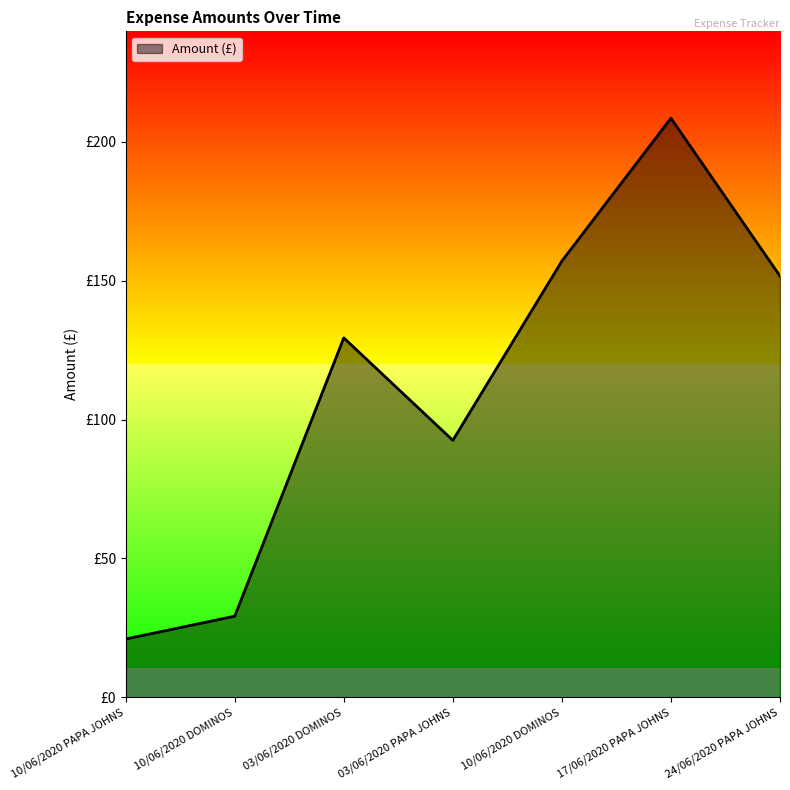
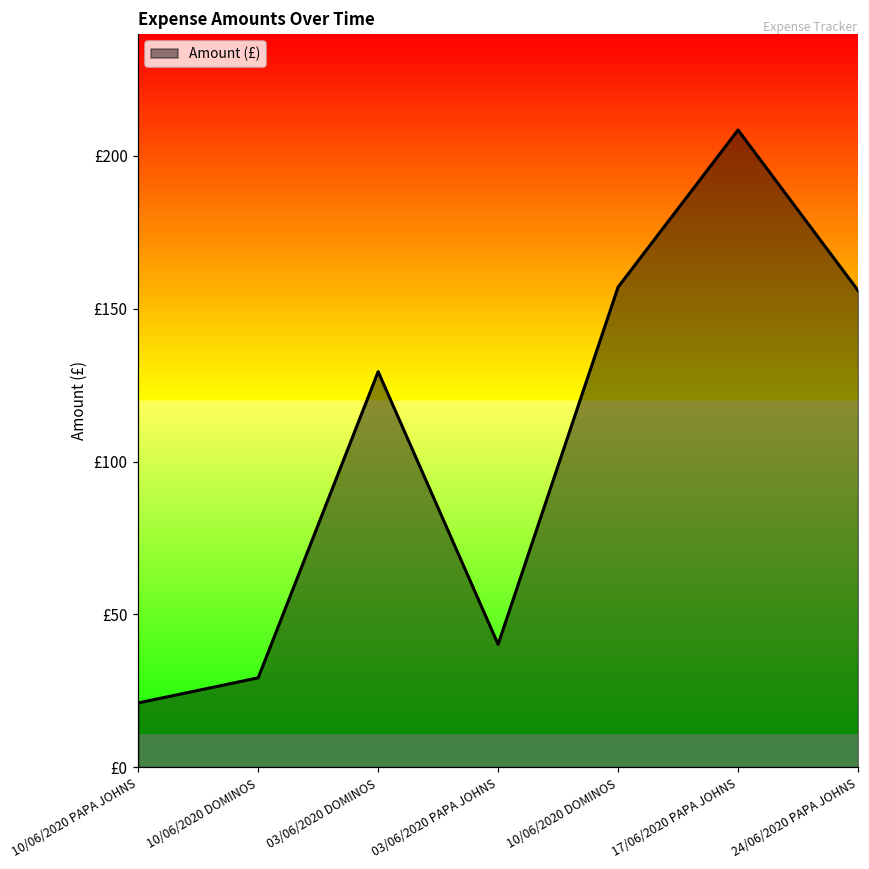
03/06/2020 PAPA JOHNS: £93 -> £40
24/06/2020 PAPA JOHNS: £152 -> £156
